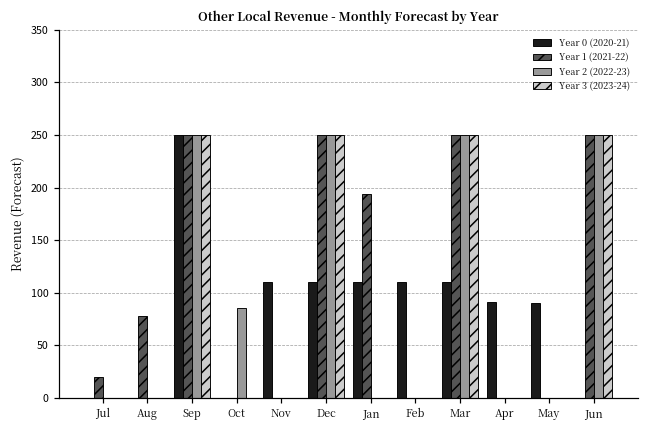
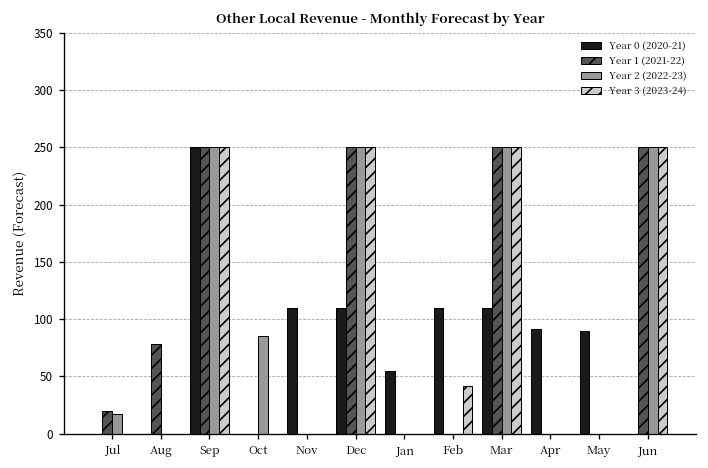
Year 2 (2022-23), Jul: 0 -> 20
Year 0 (2020-21), Jan: 110 -> 60
Year 1 (2021-22), Jan: 190 -> 0
Year 3 (2023-24), Feb: 0 -> 40
